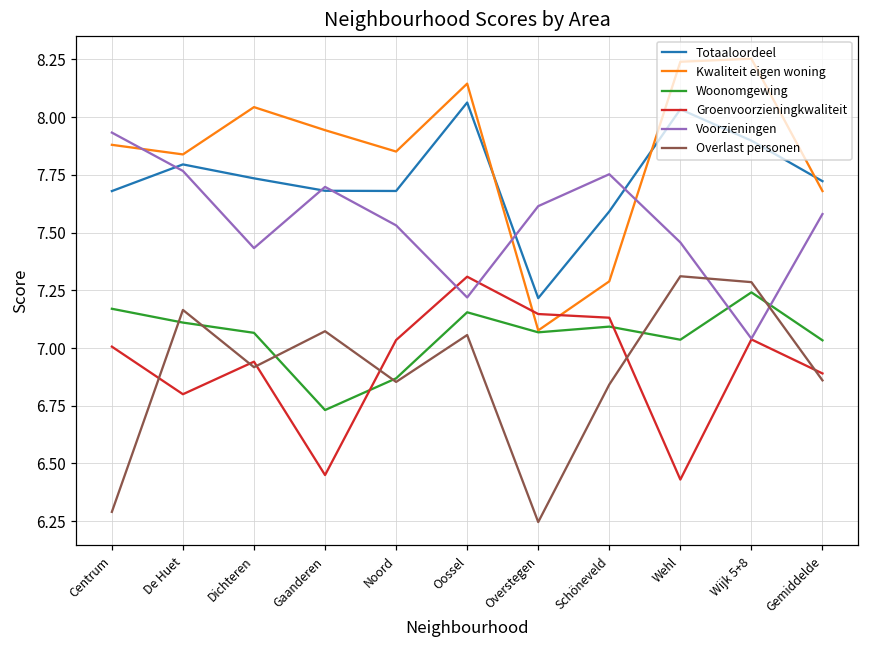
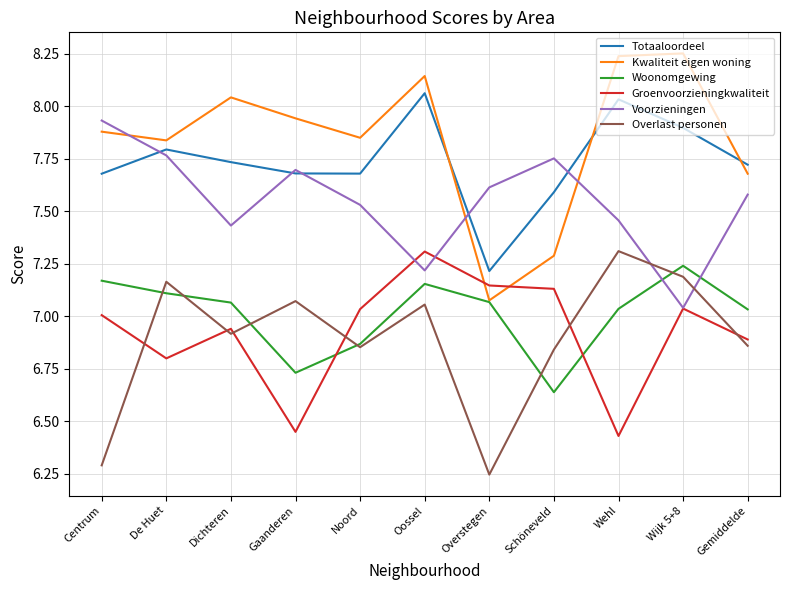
Woonomgewing, Schöneveld: 7.09 -> 6.64
Overlast personen, Wijk 5+8: 7.29 -> 7.19
